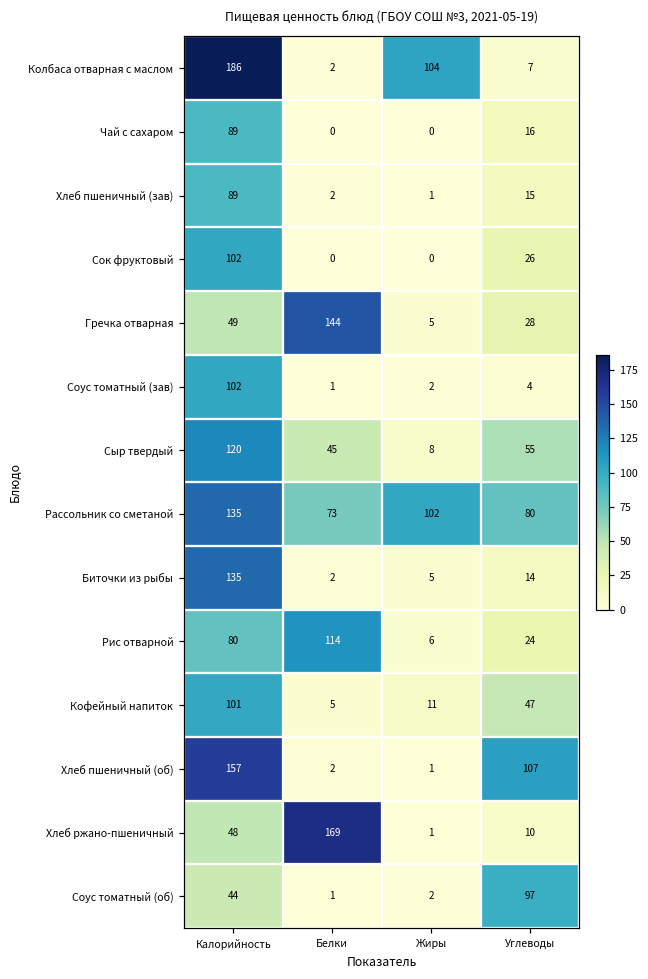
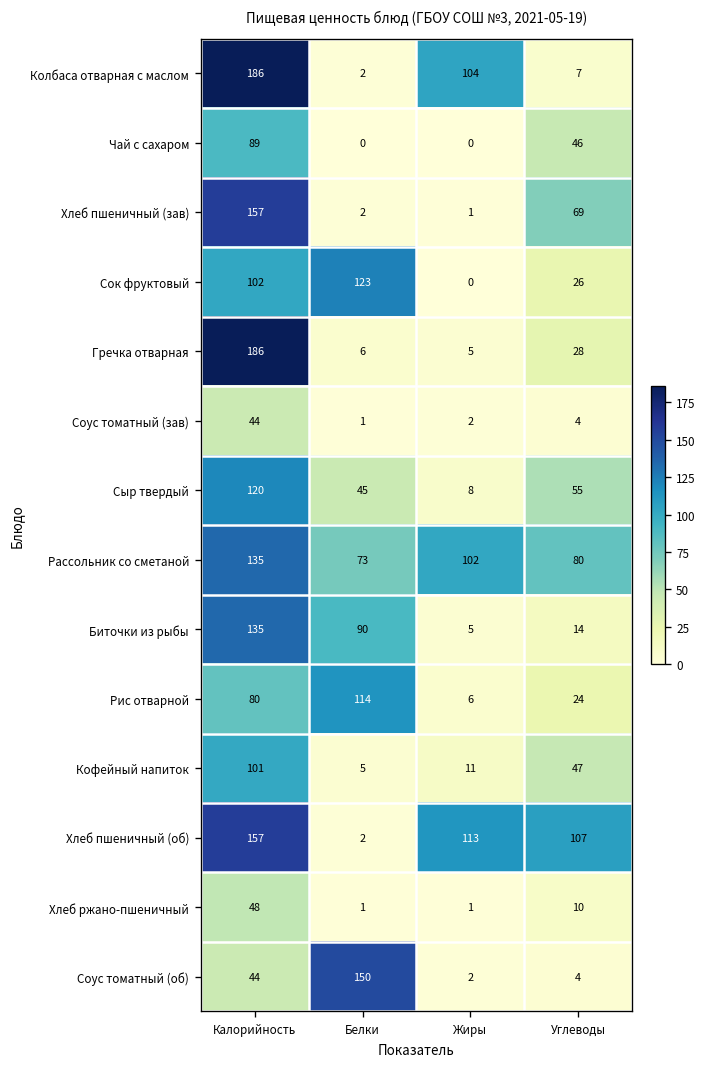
Чай с сахаром, Углеводы: 16 -> 46
Хлеб пшеничный (зав), Калорийность: 89 -> 157
Хлеб пшеничный (зав), Углеводы: 15 -> 69
Сок фруктовый, Белки: 0 -> 123
Гречка отварная, Калорийность: 49 -> 186
Гречка отварная, Белки: 144 -> 6
Соус томатный (зав), Калорийность: 102 -> 44
Биточки из рыбы, Белки: 2 -> 90
Хлеб пшеничный (об), Жиры: 1 -> 113
Хлеб ржано-пшеничный, Белки: 169 -> 1
Соус томатный (об), Белки: 1 -> 150
Соус томатный (об), Углеводы: 97 -> 4
